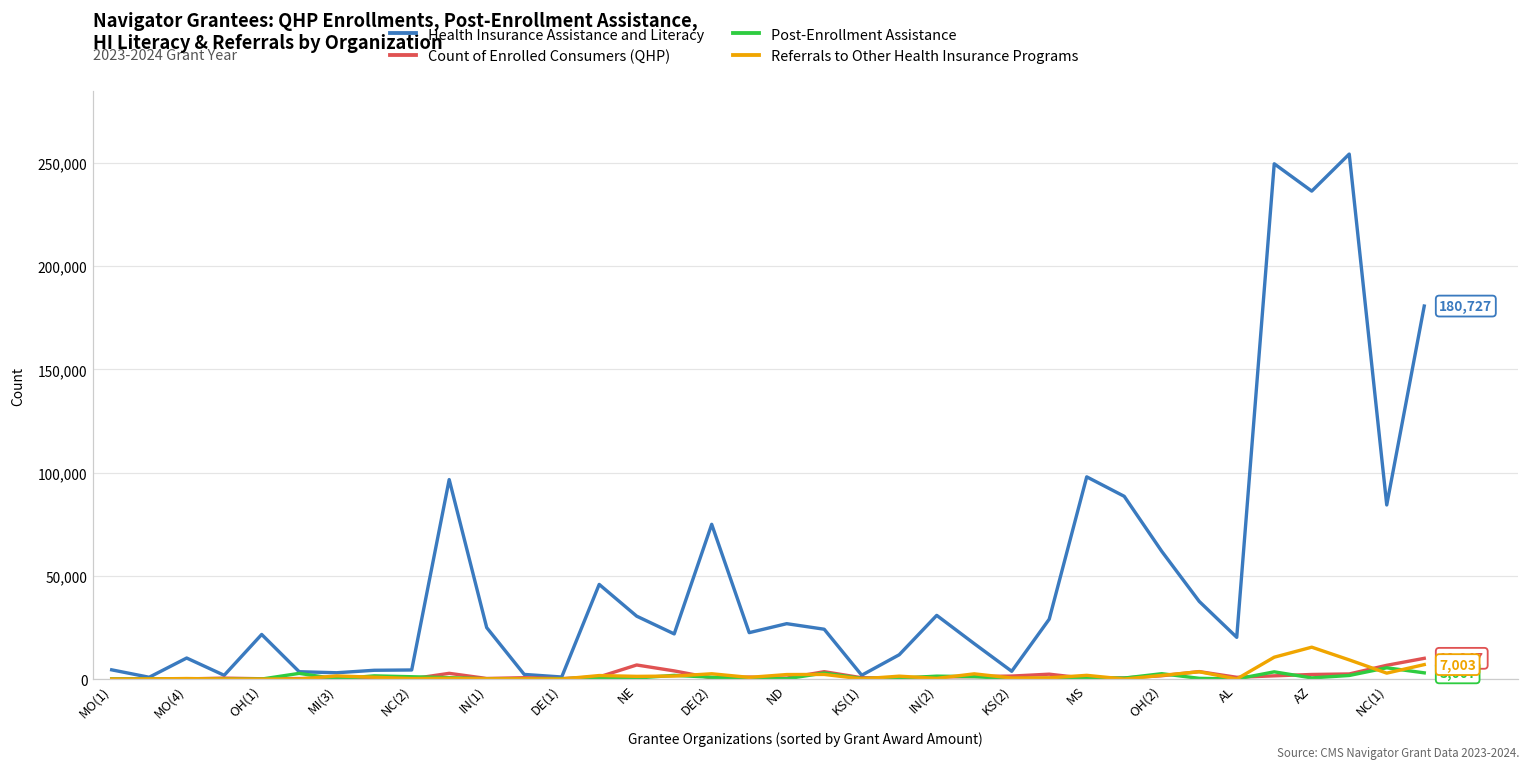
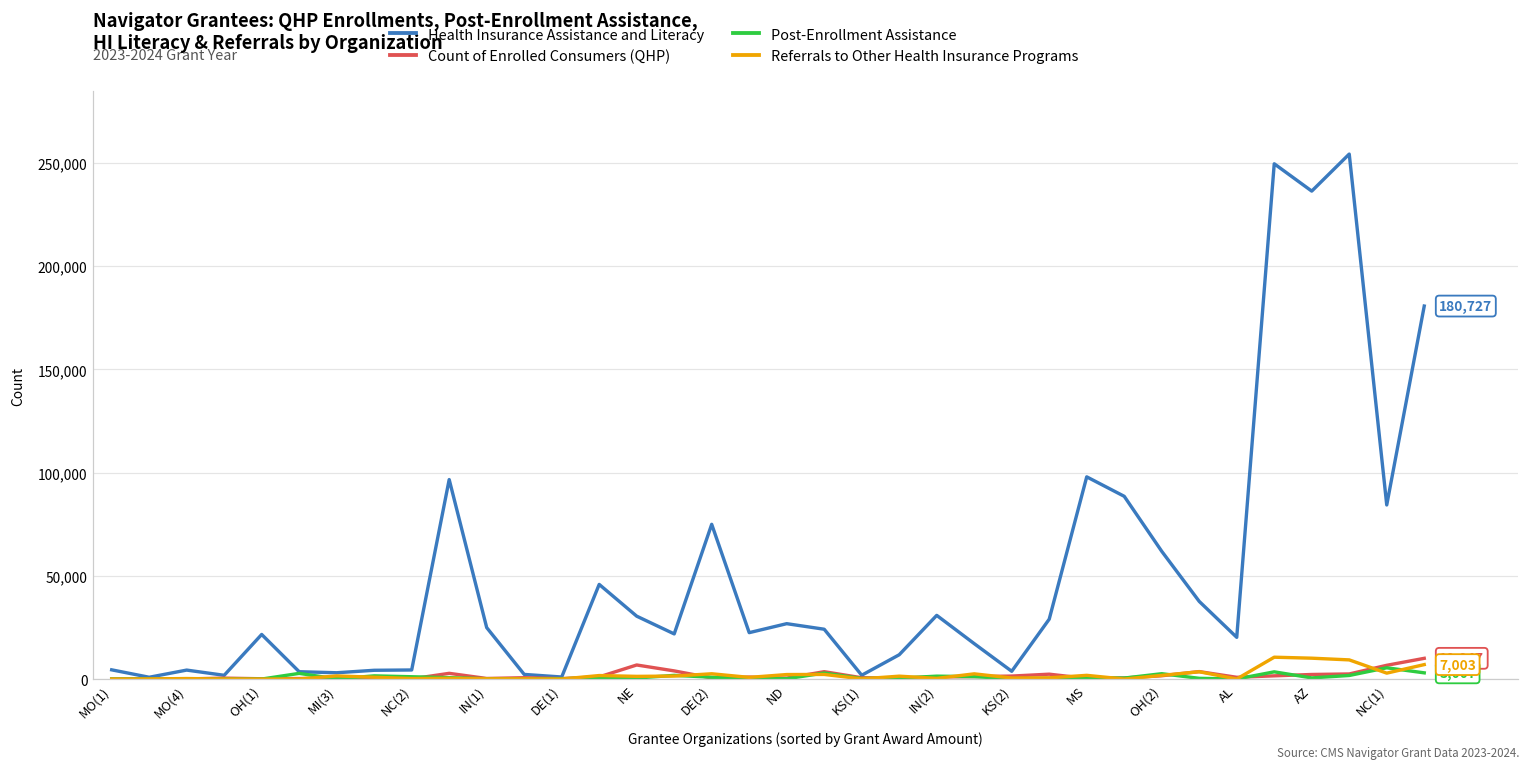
Health Insurance Assistance and Literacy, MO(4): 10,000 -> 4,000
Referrals to Other Health Insurance Programs, AZ: 15,000 -> 10,000
